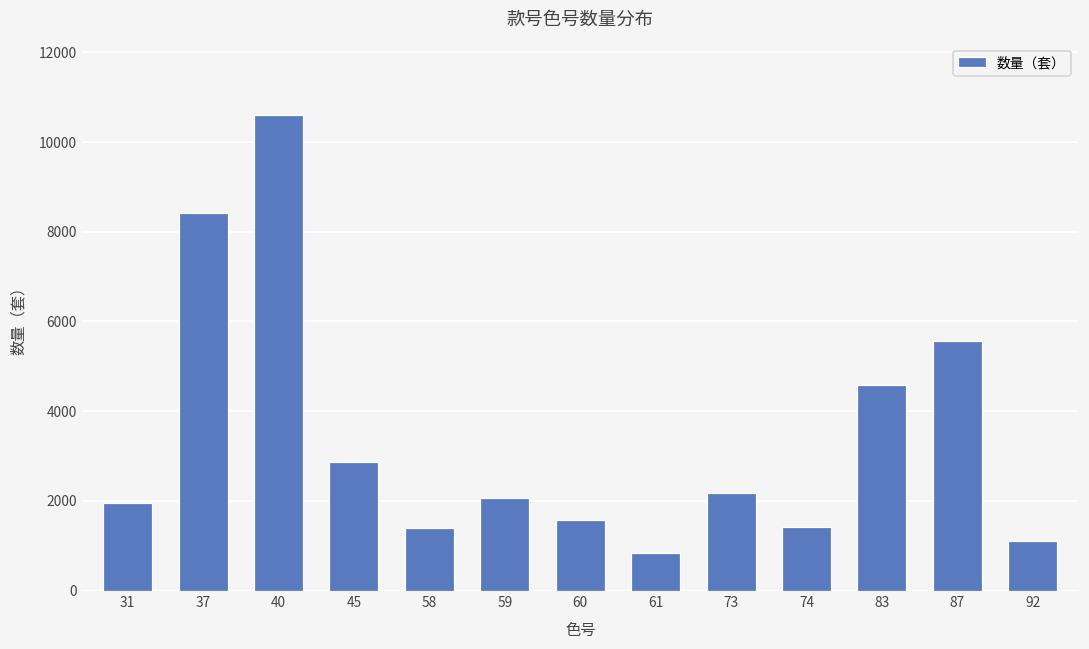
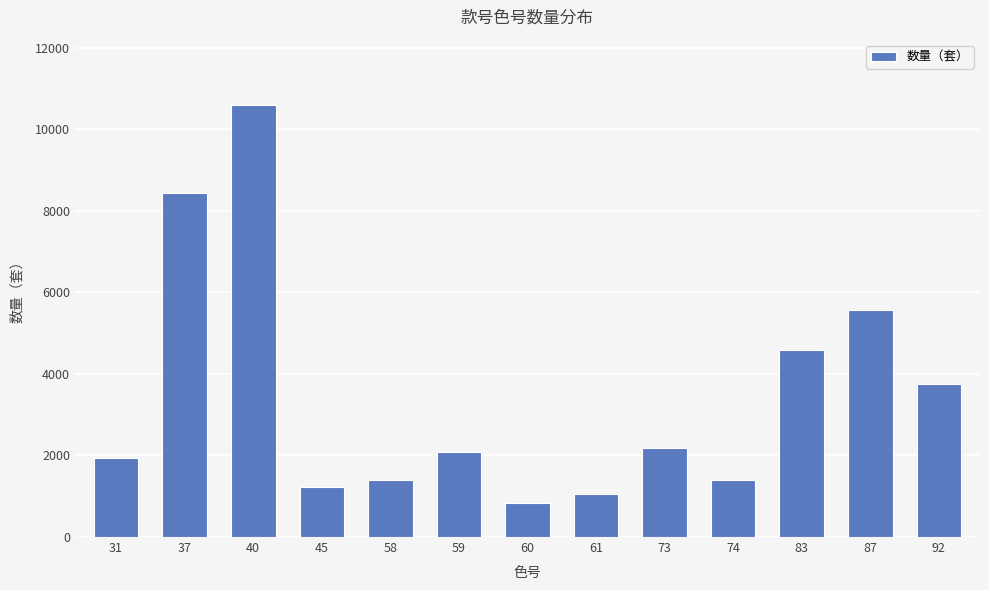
45: 2900 -> 1200
60: 1600 -> 800
61: 800 -> 1100
92: 1100 -> 3800
